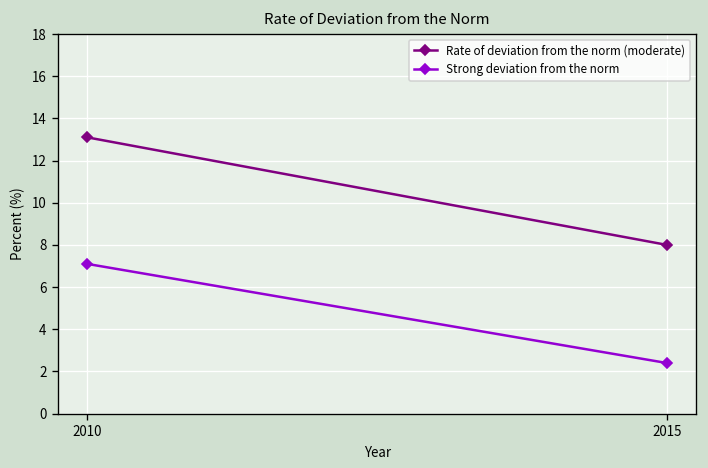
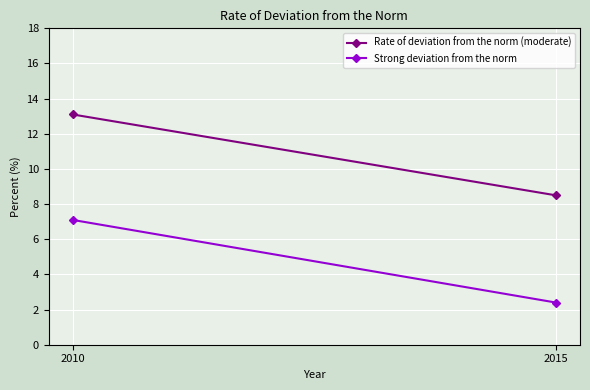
Rate of deviation from the norm (moderate), 2015: 8.0 -> 8.5
